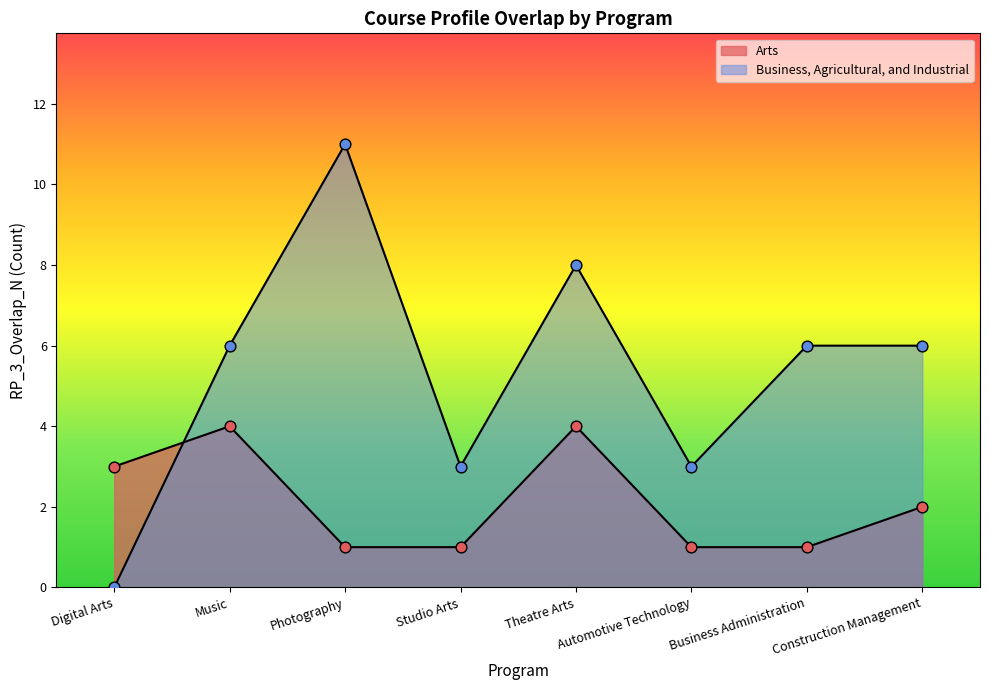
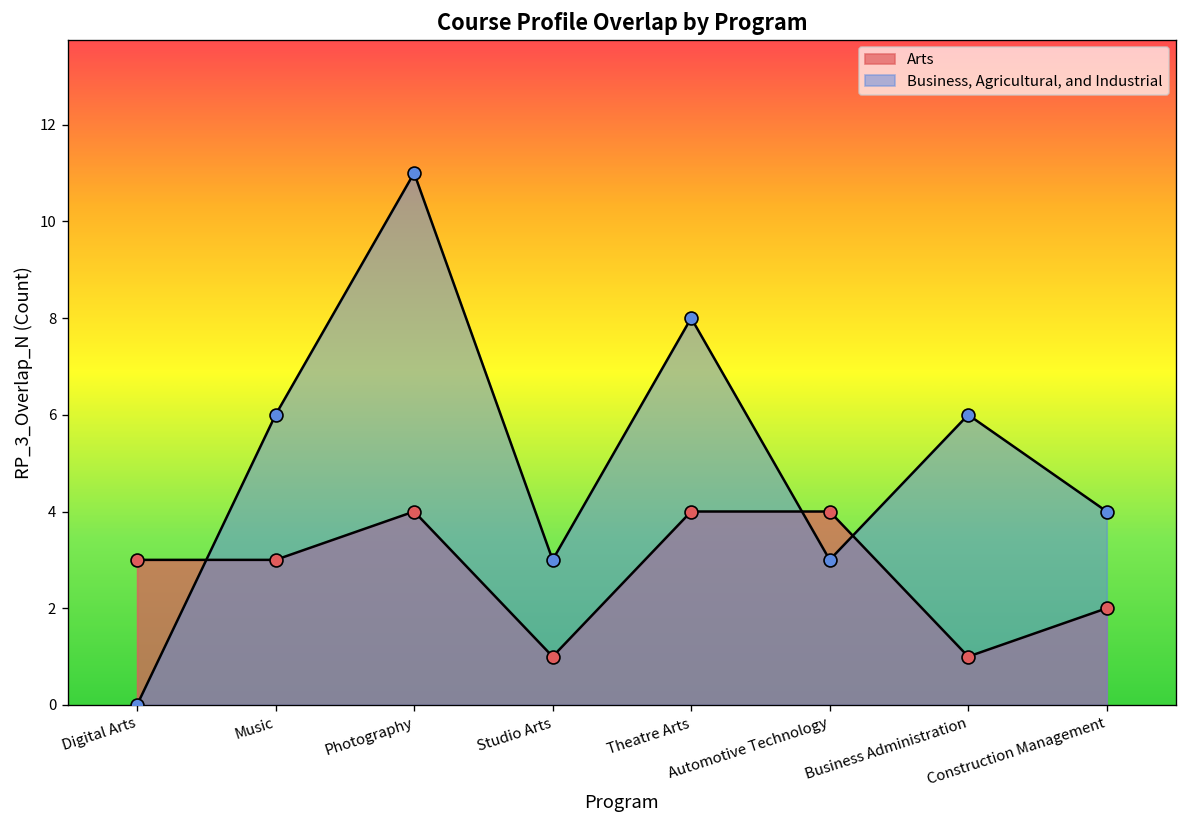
Arts, Music: 4 -> 3
Arts, Photography: 1 -> 4
Arts, Automotive Technology: 1 -> 4
Business, Agricultural, and Industrial, Construction Management: 6 -> 4
